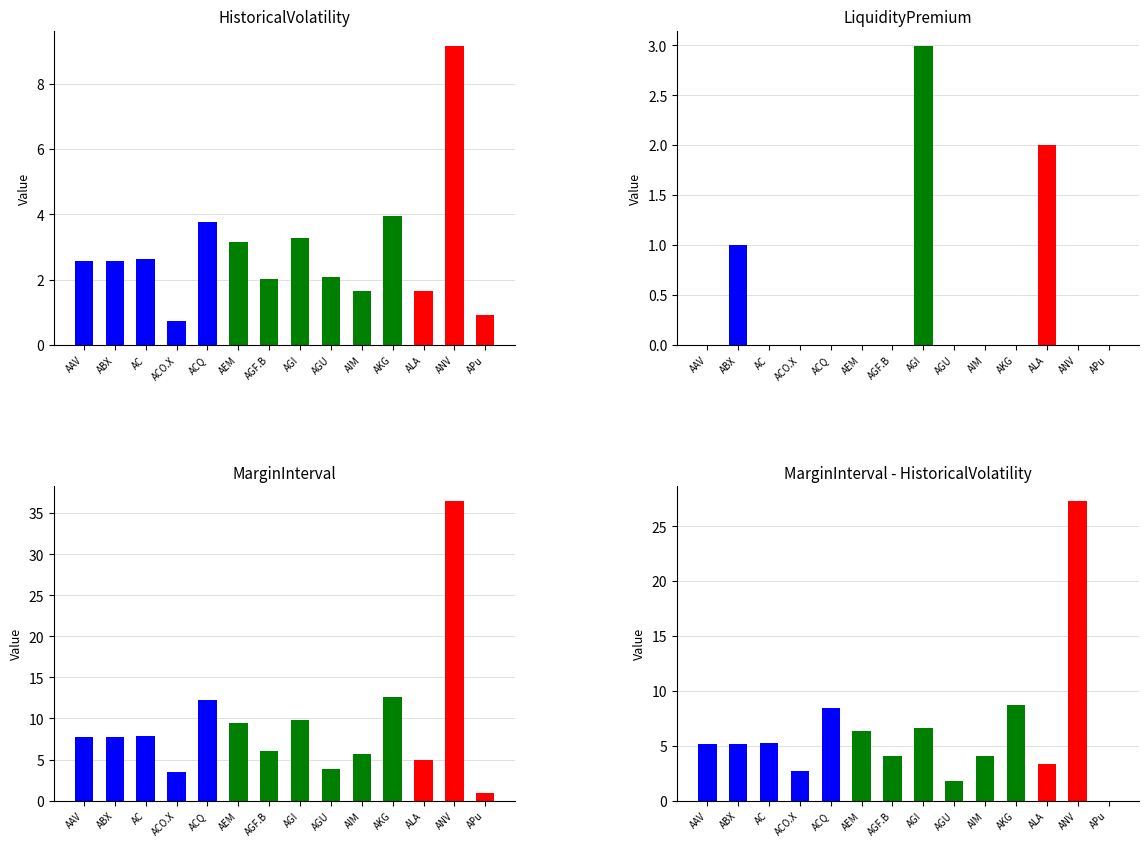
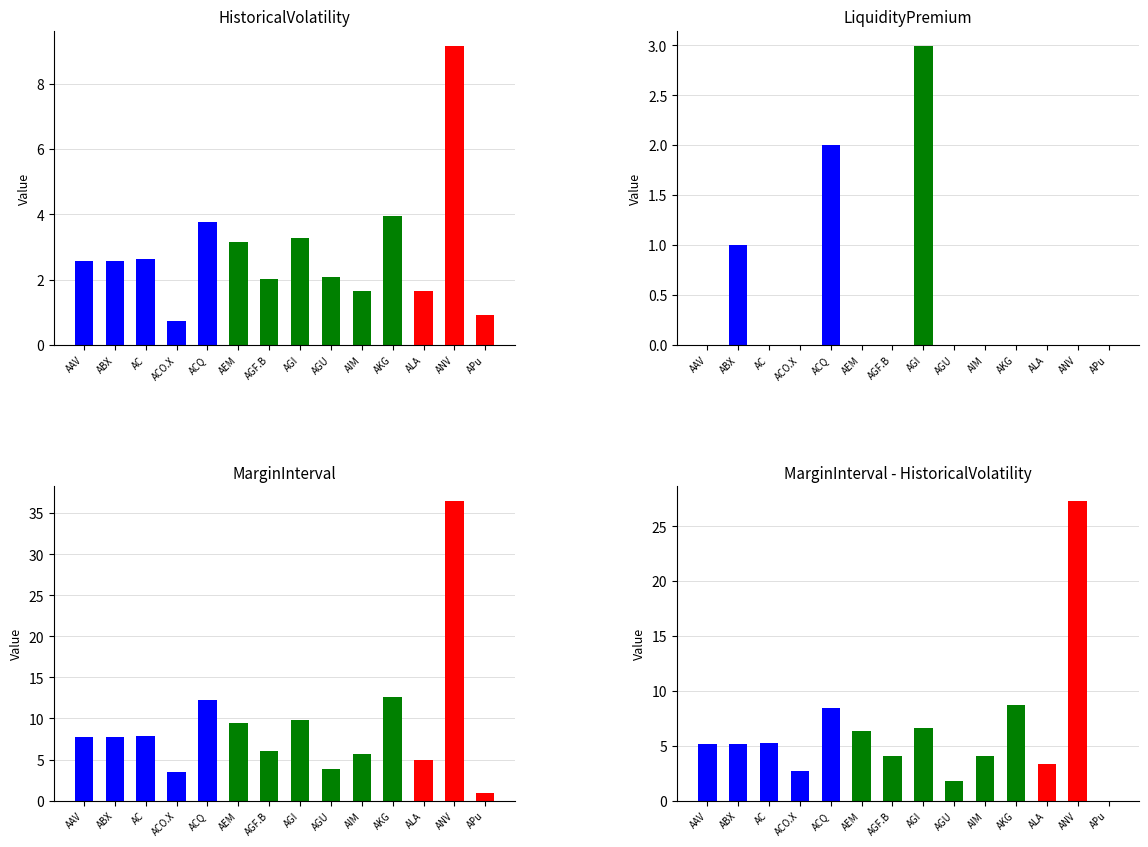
LiquidityPremium, ACQ: 0 -> 2
LiquidityPremium, ALA: 2 -> 0
